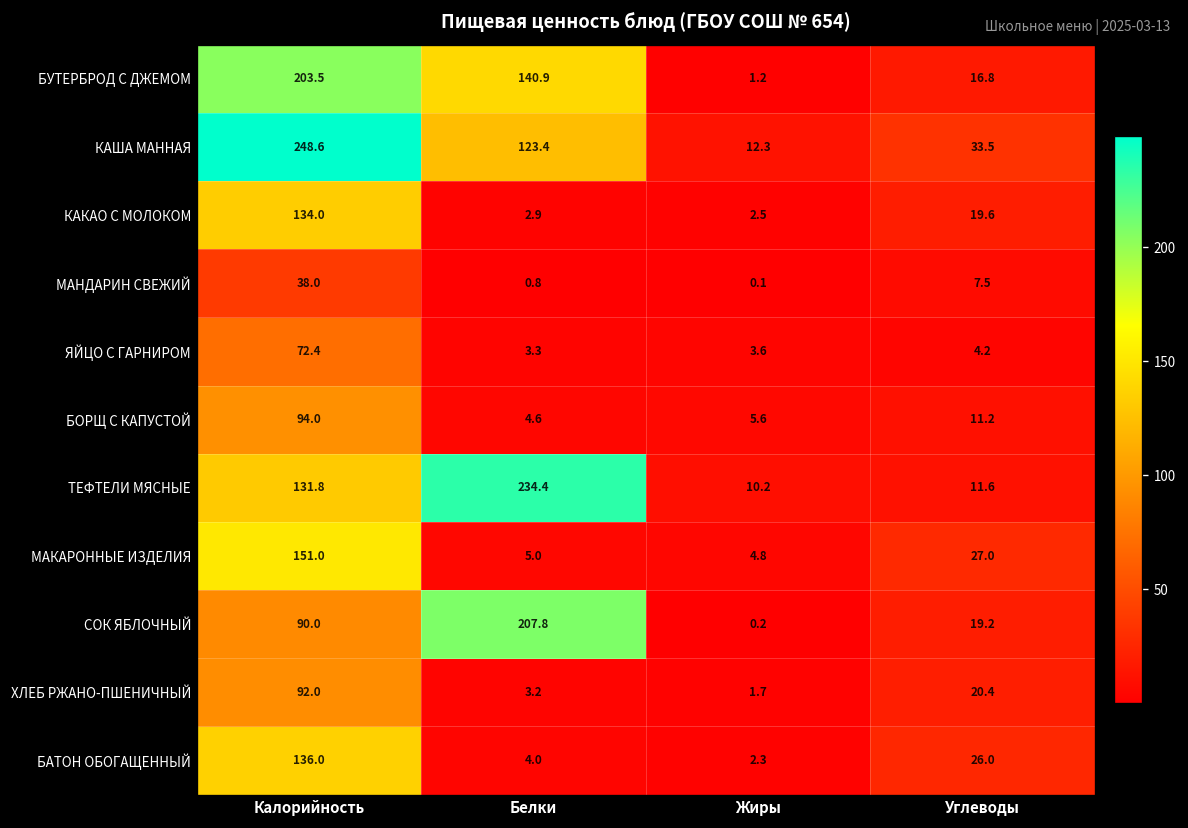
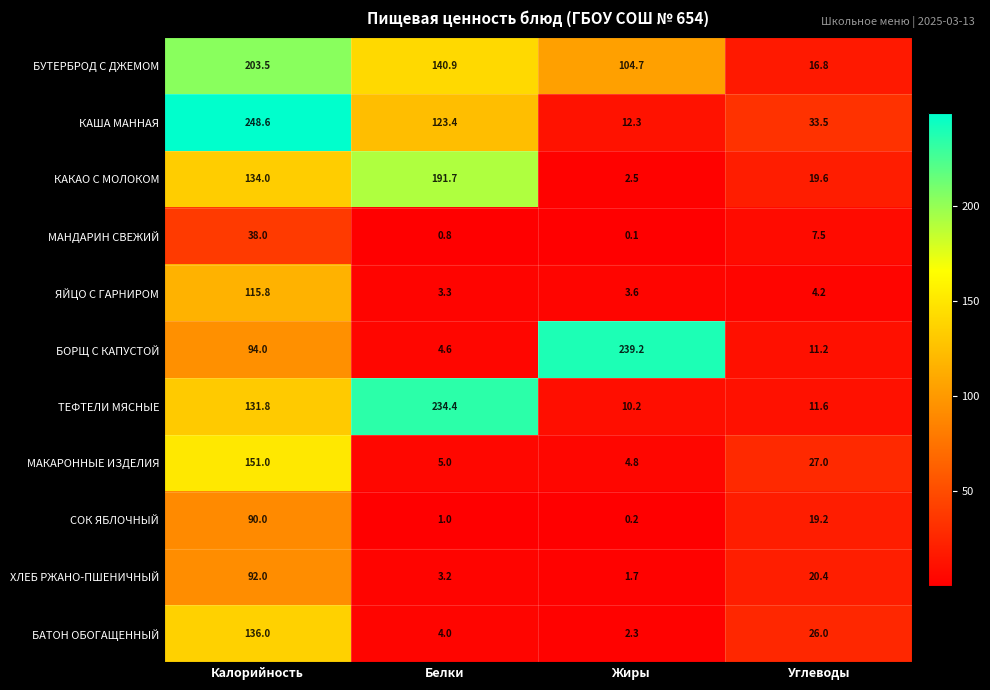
БУТЕРБРОД С ДЖЕМОМ, Жиры: 1.2 -> 104.7
КАКАО С МОЛОКОМ, Белки: 2.9 -> 191.7
ЯЙЦО С ГАРНИРОМ, Калорийность: 72.4 -> 115.8
БОРЩ С КАПУСТОЙ, Жиры: 5.6 -> 239.2
СОК ЯБЛОЧНЫЙ, Белки: 207.8 -> 1.0
